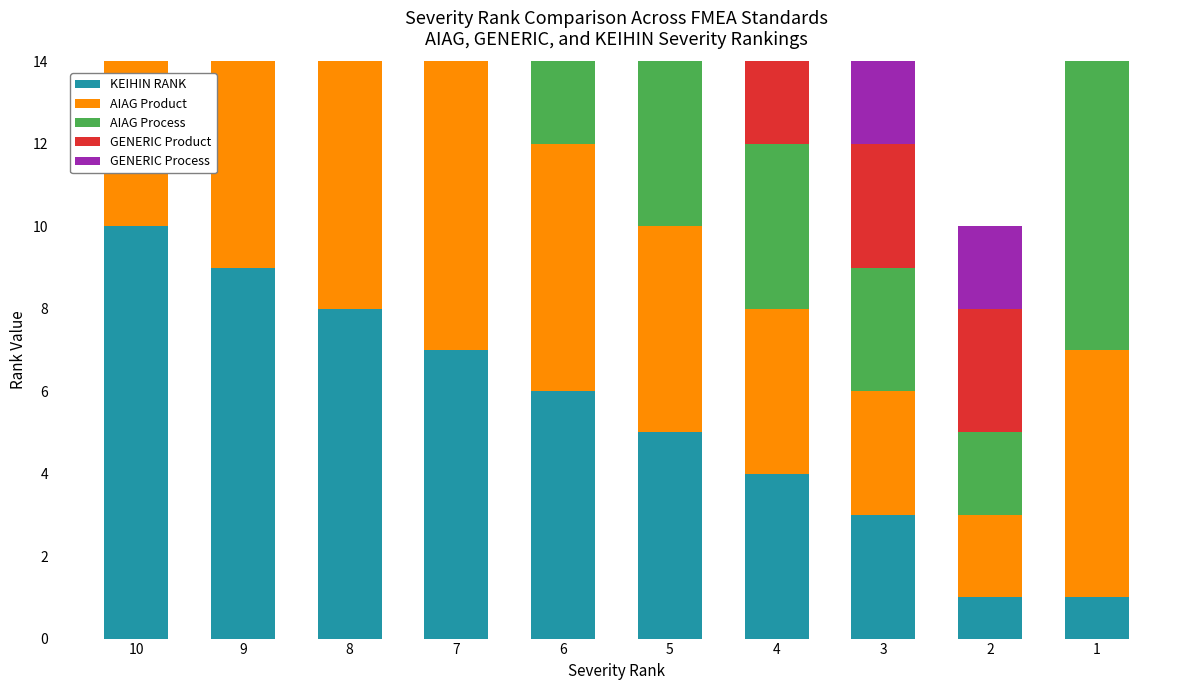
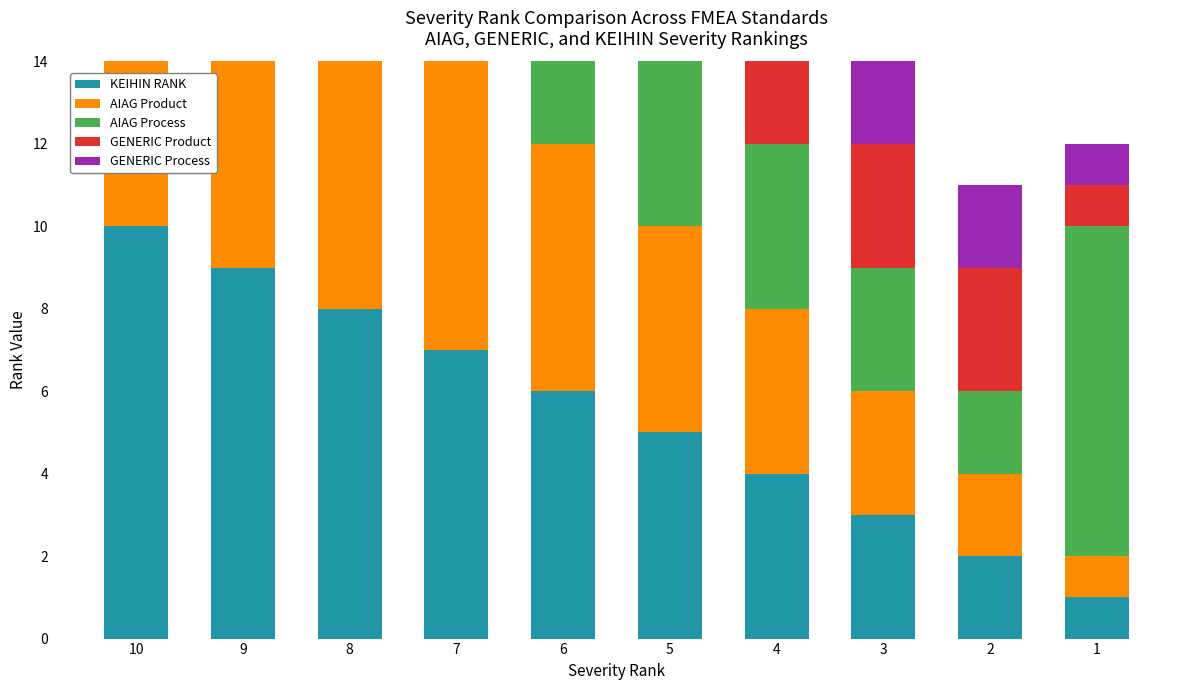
KEIHIN RANK, 2: 1 -> 2
AIAG Product, 1: 6 -> 1
